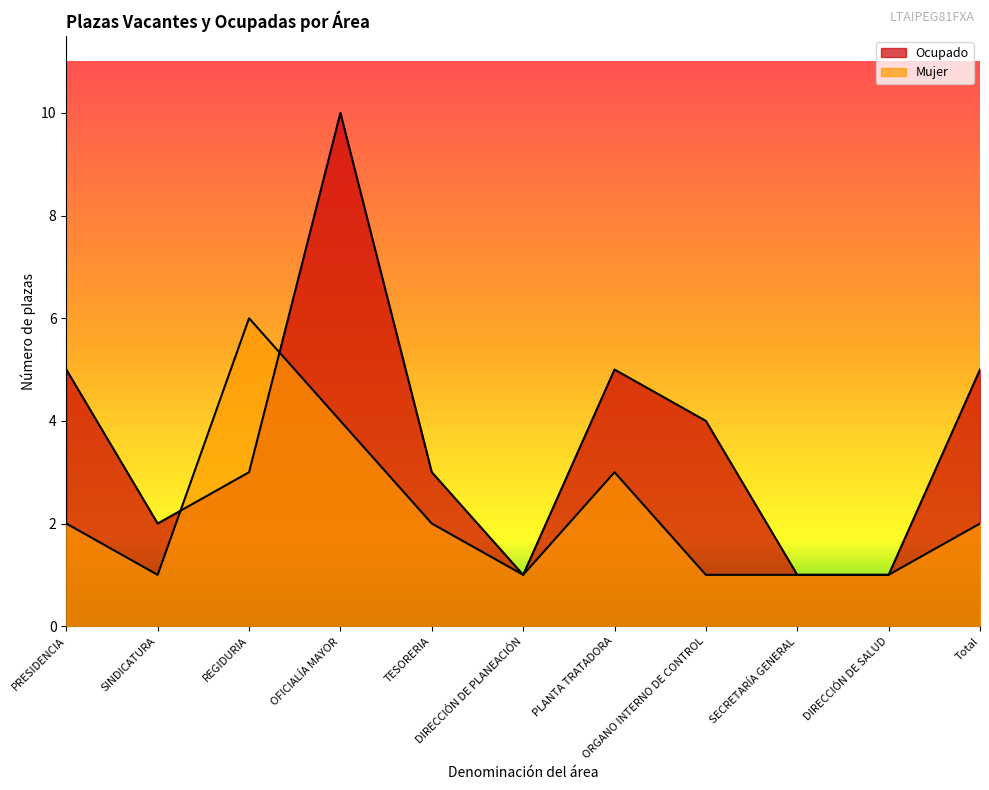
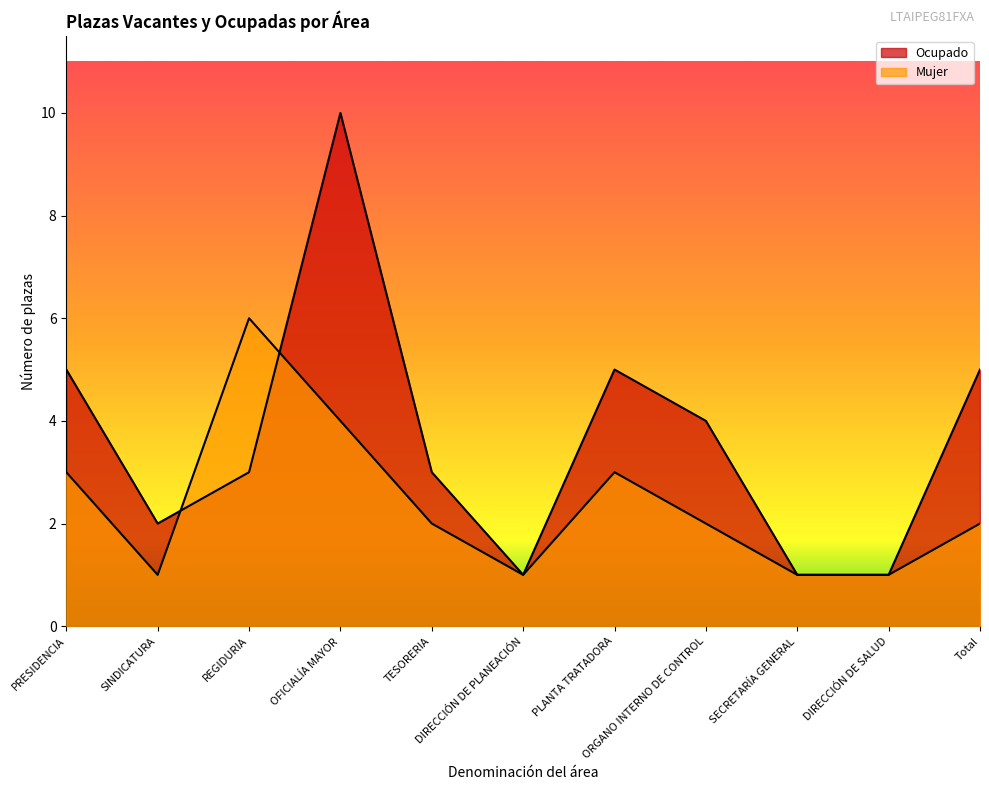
Mujer, PRESIDENCIA: 2 -> 3
Mujer, ORGANO INTERNO DE CONTROL: 1 -> 2
